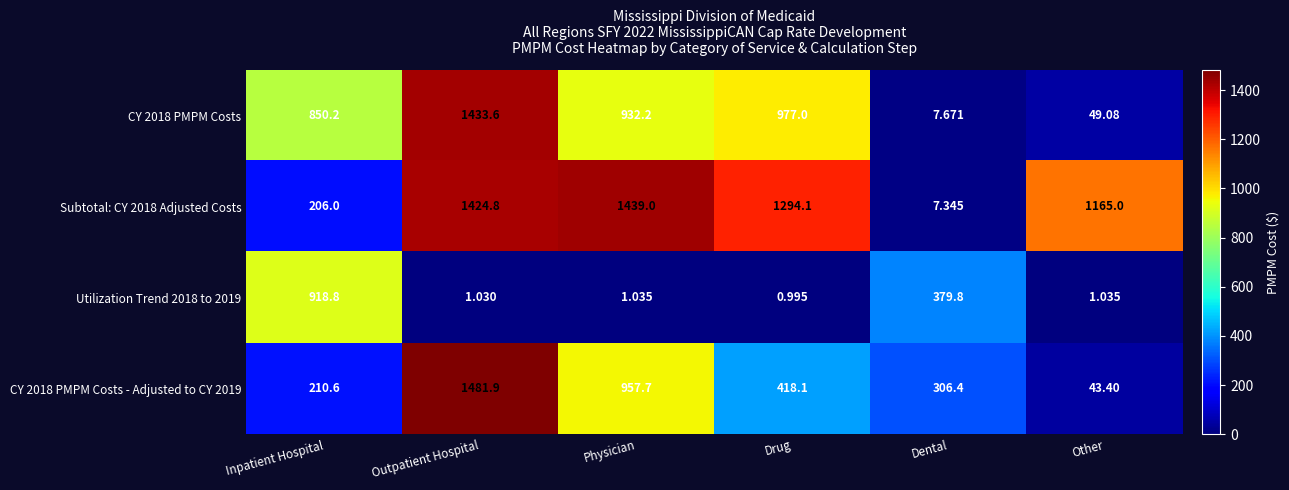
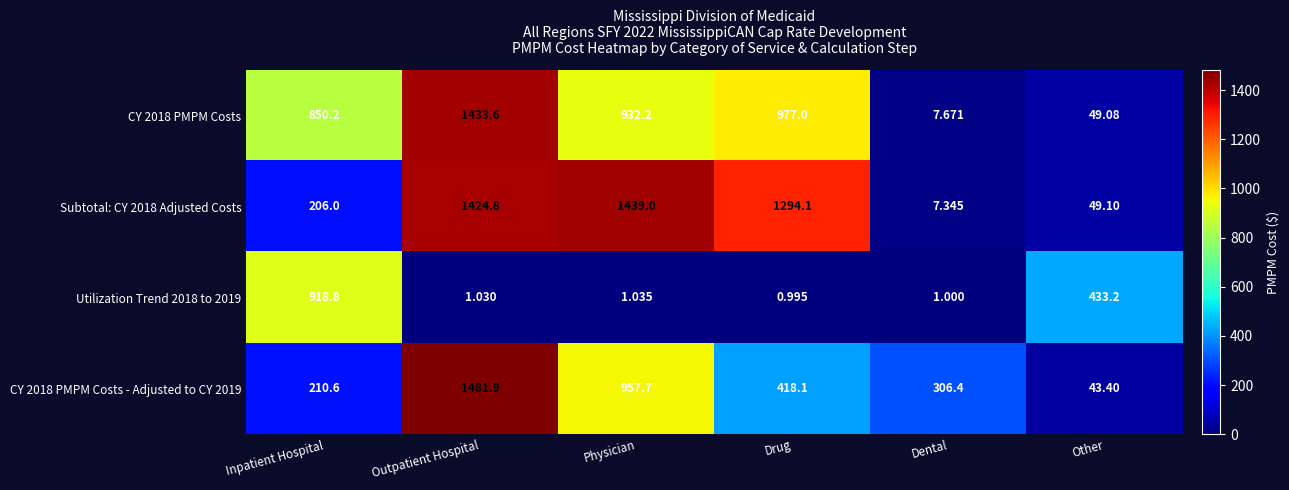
Subtotal: CY 2018 Adjusted Costs, Other: 1165.0 -> 49.10
Utilization Trend 2018 to 2019, Dental: 379.8 -> 1.000
Utilization Trend 2018 to 2019, Other: 1.035 -> 433.2
